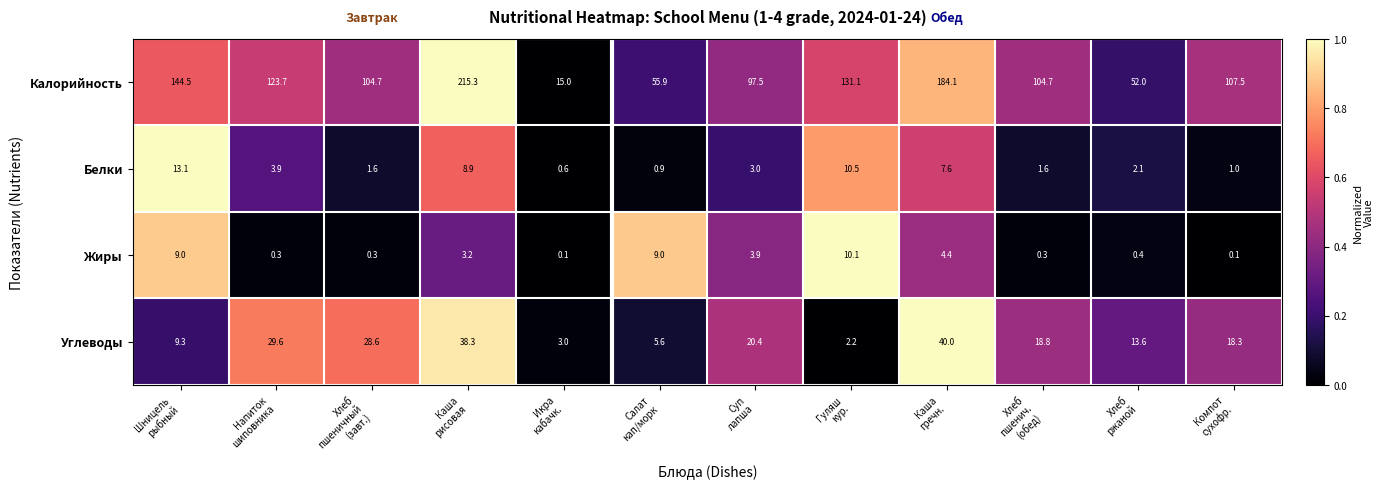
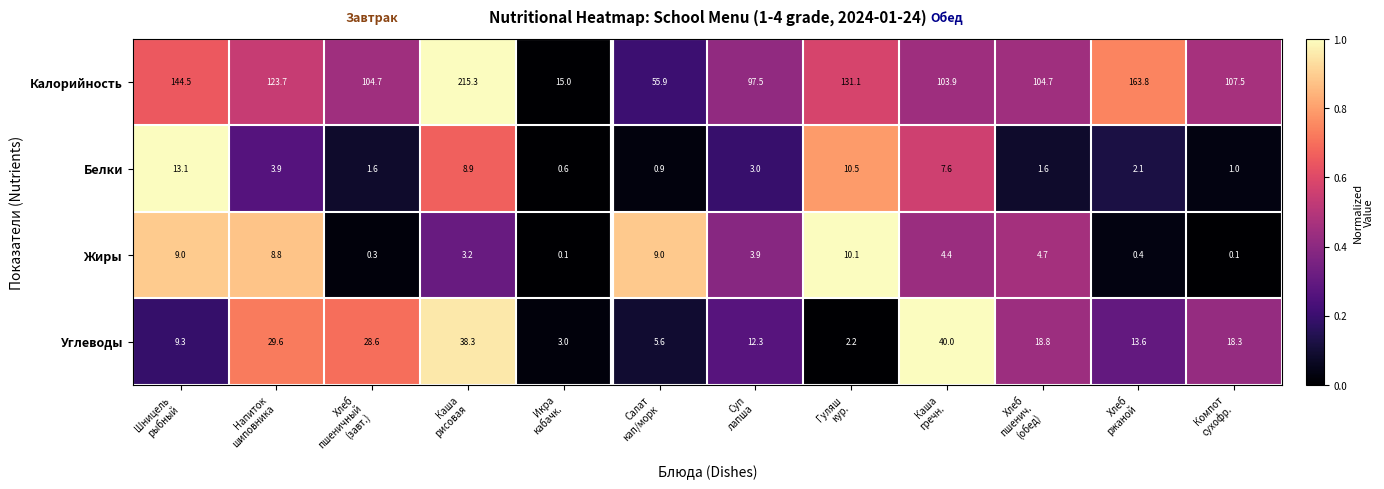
Калорийность, Каша гречн.: 184.1 -> 103.9
Калорийность, Хлеб ржаной: 52.0 -> 163.8
Жиры, Напиток шиповника: 0.3 -> 8.8
Жиры, Хлеб пшенич. (обед): 0.3 -> 4.7
Углеводы, Суп лапша: 20.4 -> 12.3
